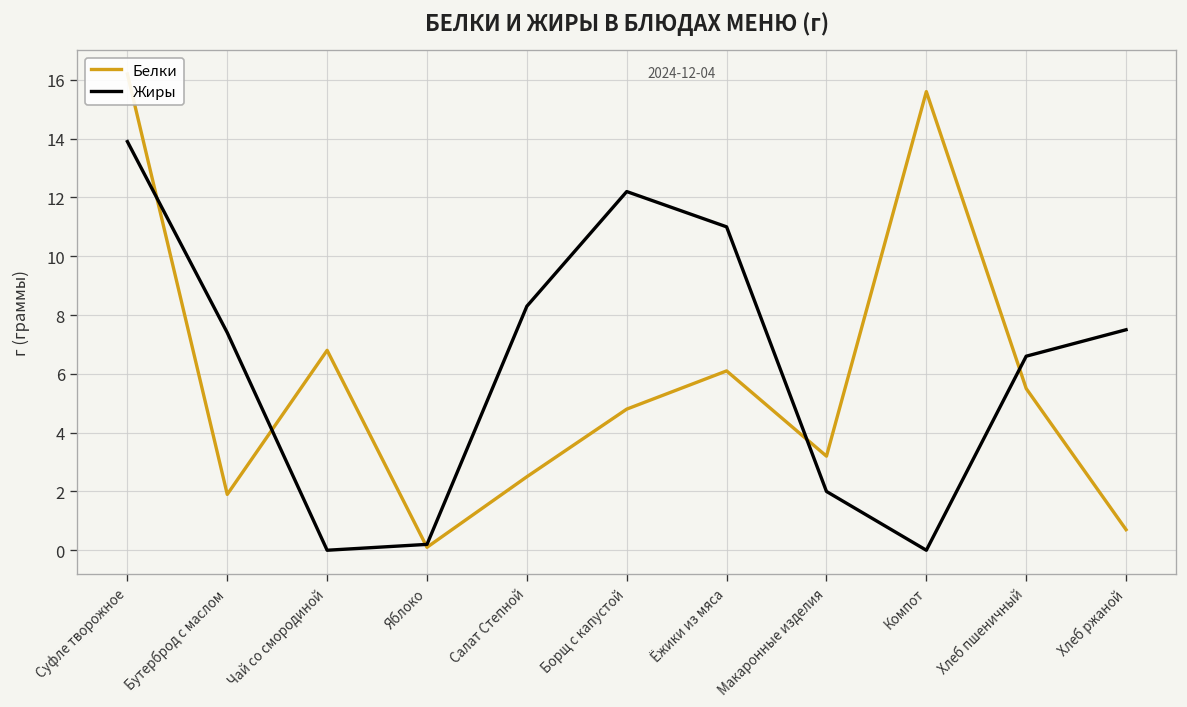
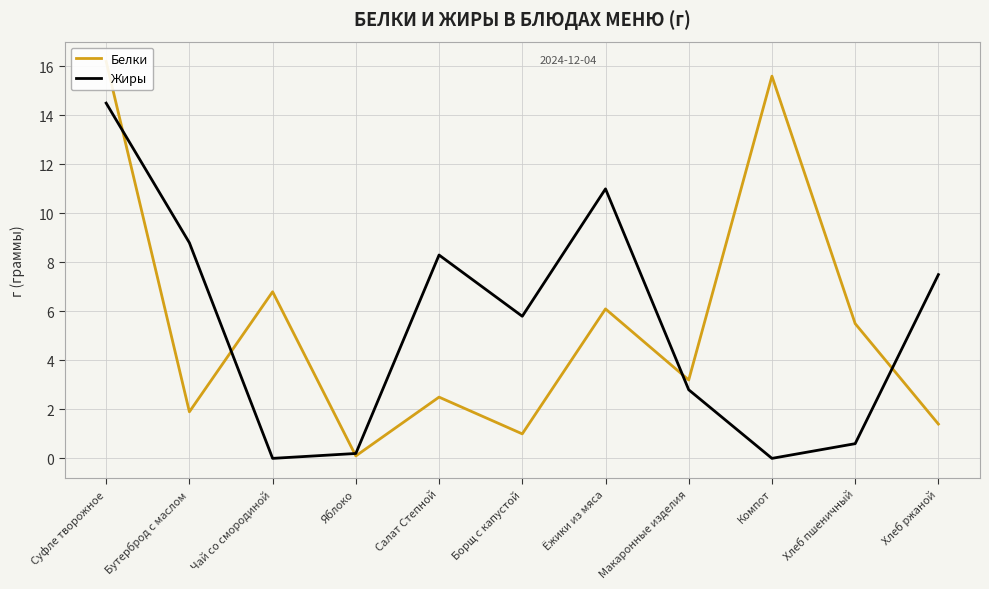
Жиры, Суфле творожное: 13.9 -> 14.5
Жиры, Бутерброд с маслом: 7.4 -> 8.8
Белки, Борщ с капустой: 4.8 -> 1.0
Жиры, Борщ с капустой: 12.2 -> 5.8
Жиры, Макаронные изделия: 2.0 -> 2.8
Жиры, Хлеб пшеничный: 6.6 -> 0.6
Белки, Хлеб ржаной: 0.7 -> 1.4
